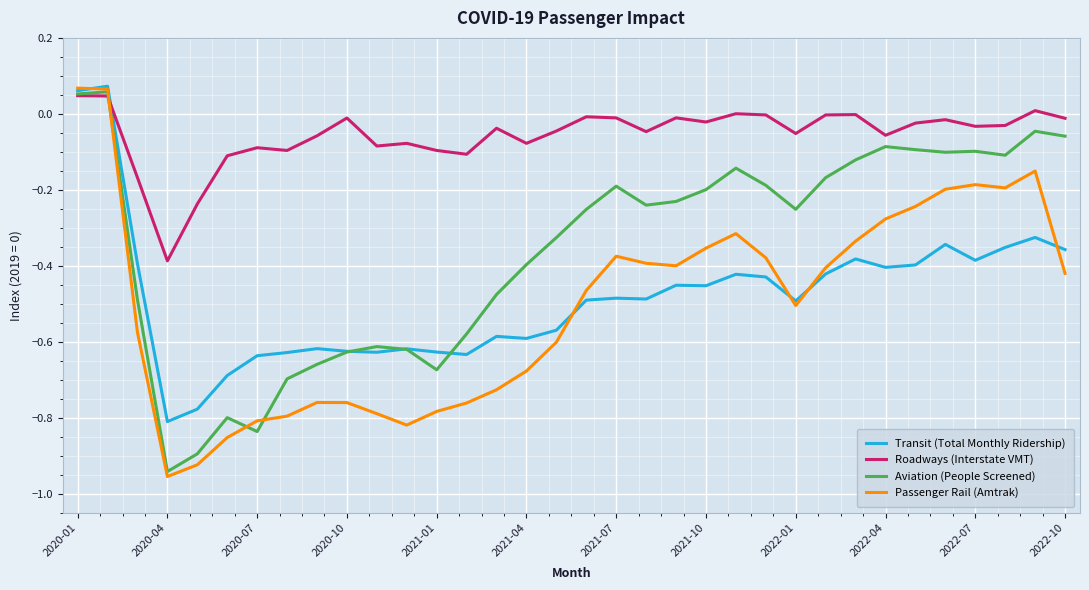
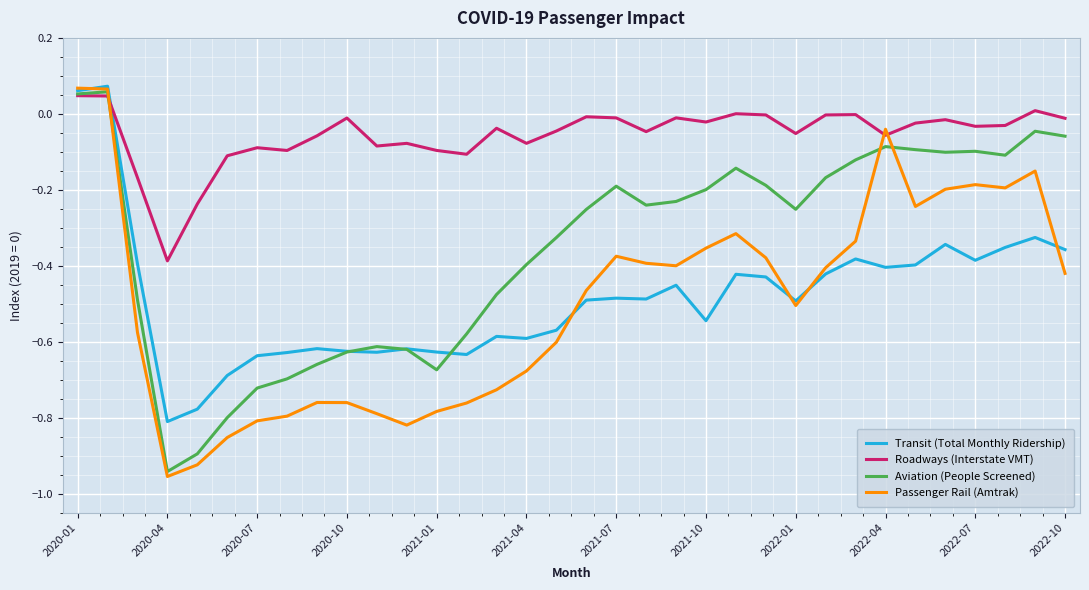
Aviation (People Screened), 2020-07: -0.84 -> -0.72
Transit (Total Monthly Ridership), 2021-10: -0.45 -> -0.54
Passenger Rail (Amtrak), 2022-04: -0.28 -> -0.04
